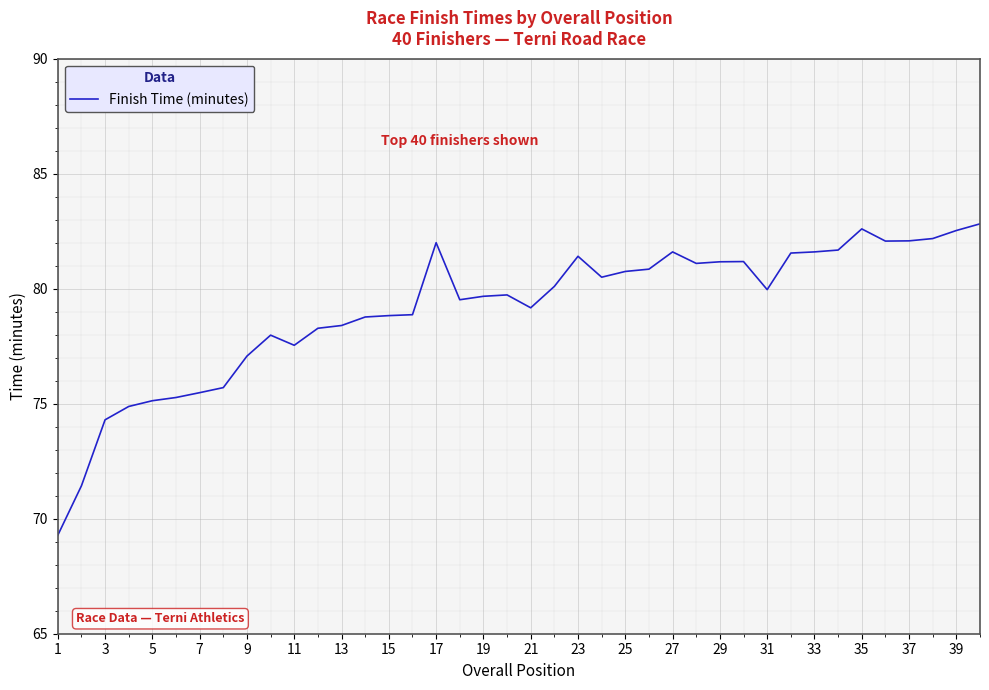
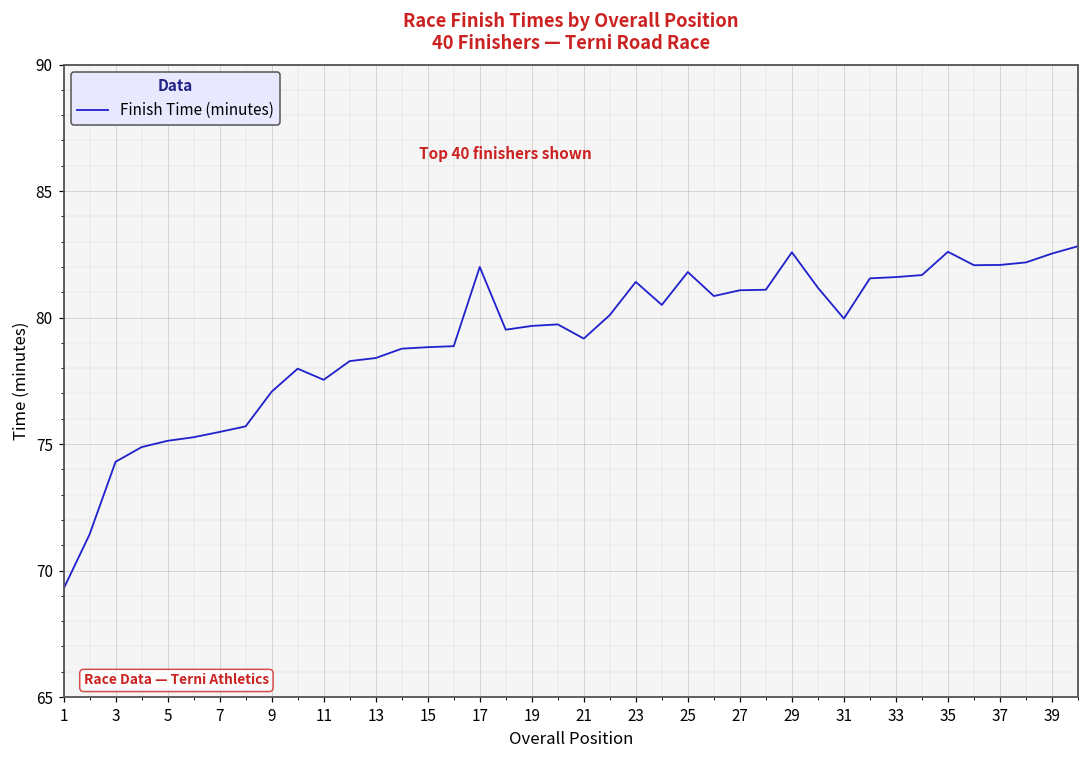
25: 80.8 -> 81.8
27: 81.6 -> 81.1
29: 81.2 -> 82.6
